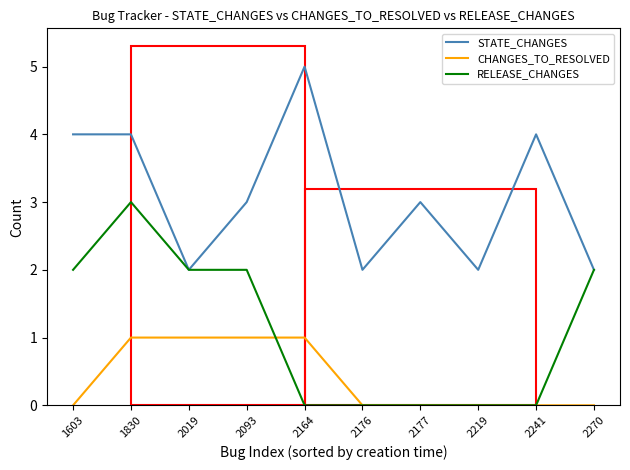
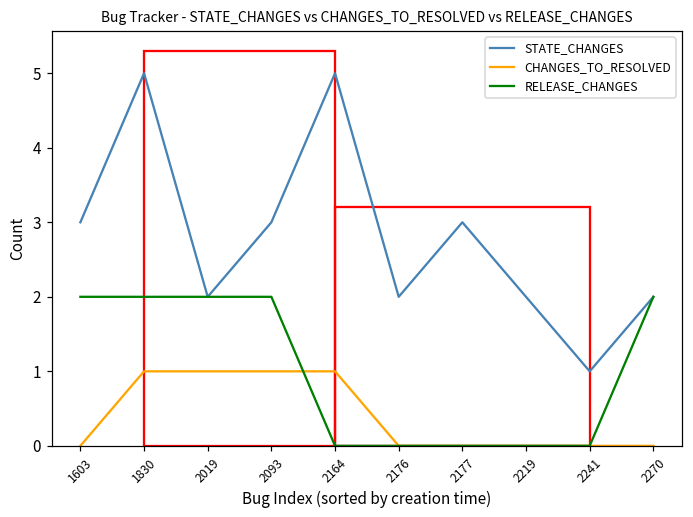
STATE_CHANGES, 1603: 4 -> 3
STATE_CHANGES, 1830: 4 -> 5
RELEASE_CHANGES, 1830: 3 -> 2
STATE_CHANGES, 2241: 4 -> 1
